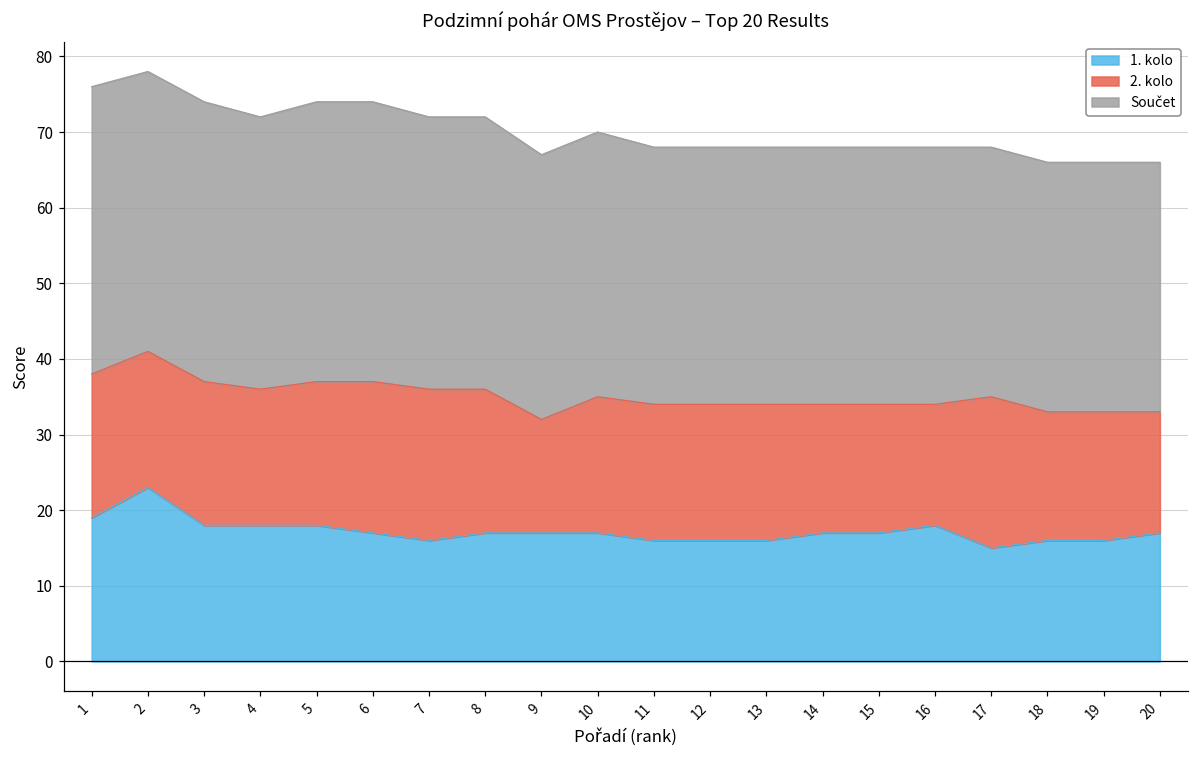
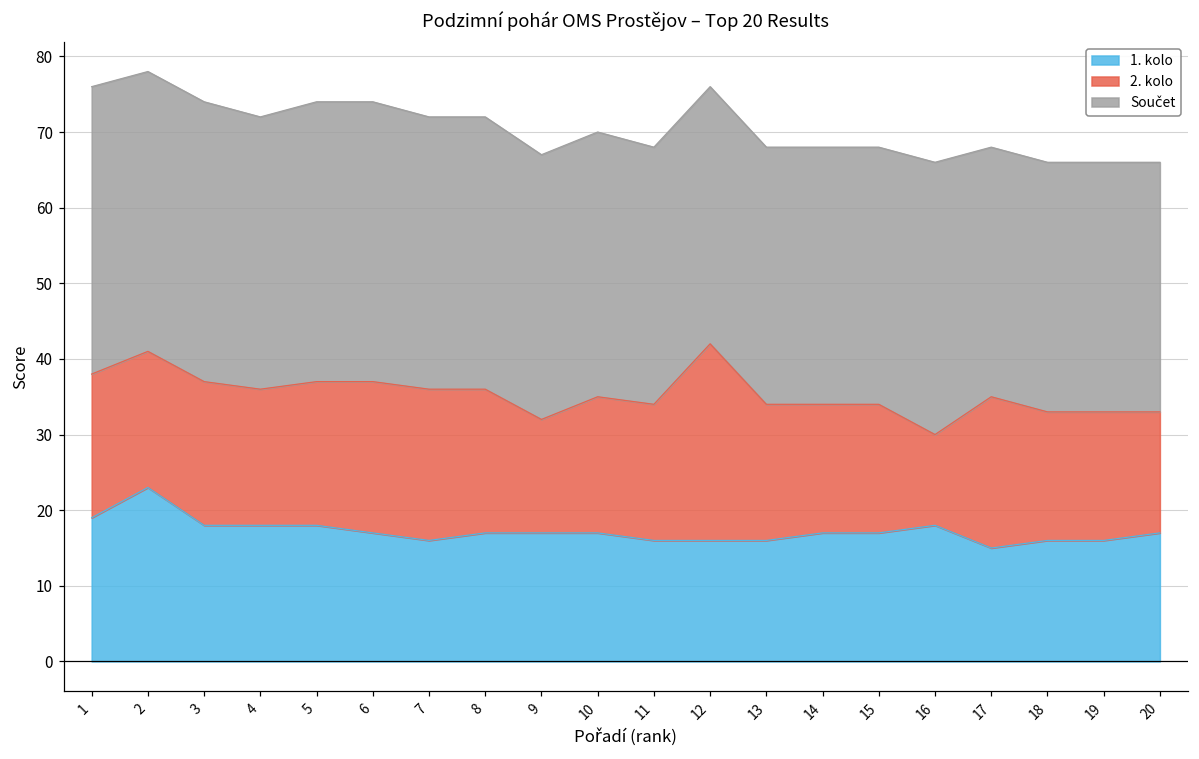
2. kolo, 12: 18 -> 26
2. kolo, 16: 16 -> 12
Součet, 16: 34 -> 36
